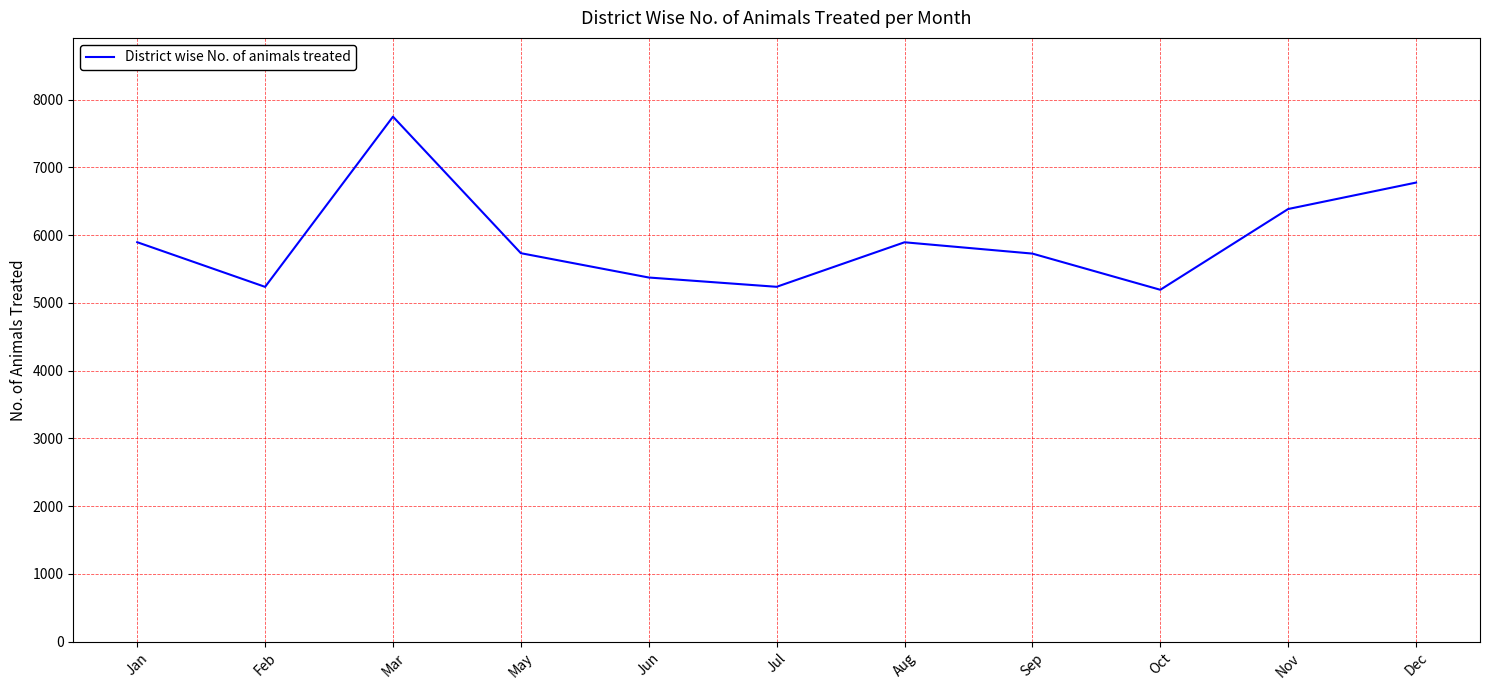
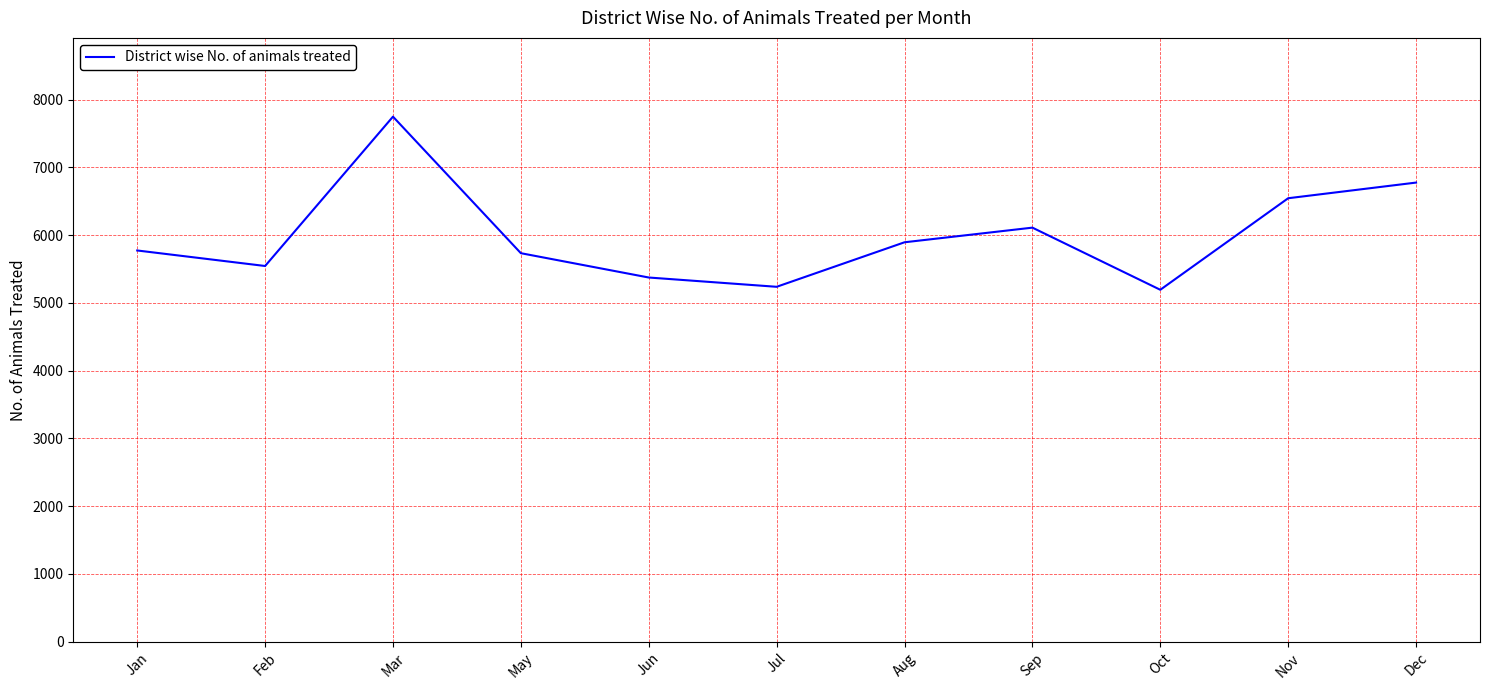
Jan: 5900 -> 5800
Feb: 5200 -> 5500
Sep: 5700 -> 6100
Nov: 6400 -> 6500
